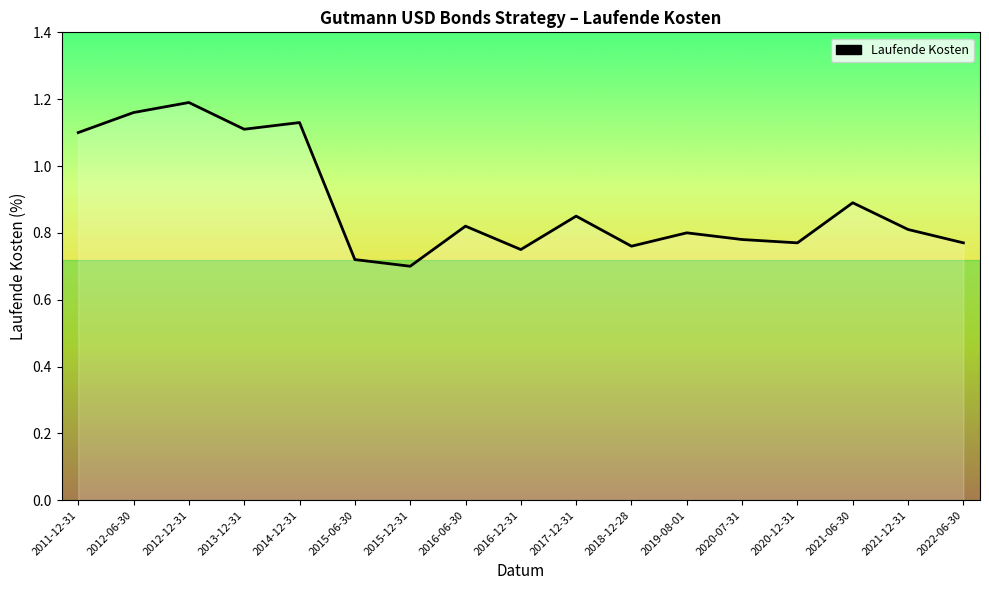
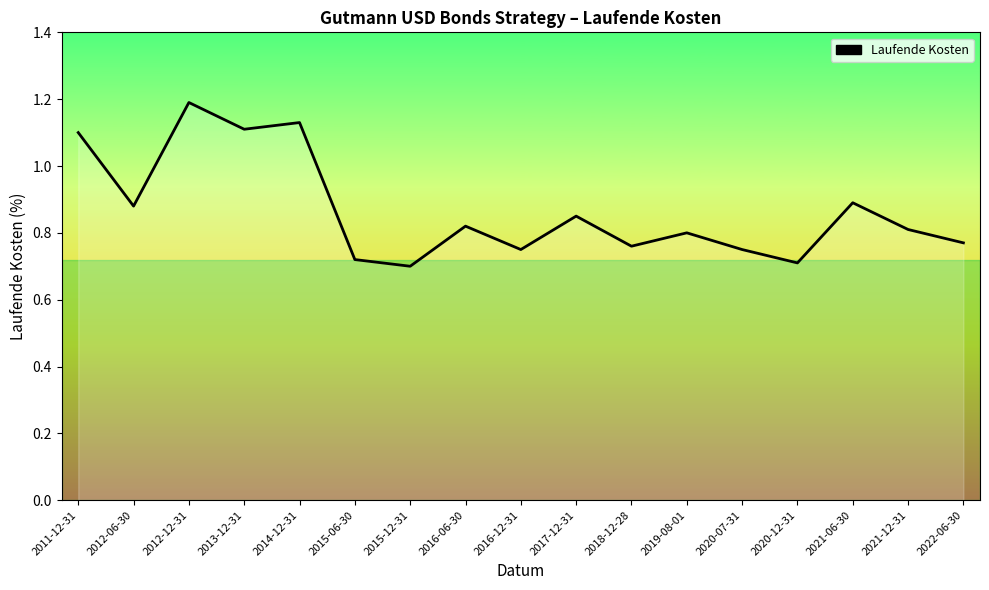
2012-06-30: 1.16 -> 0.88
2020-07-31: 0.78 -> 0.75
2020-12-31: 0.77 -> 0.71
